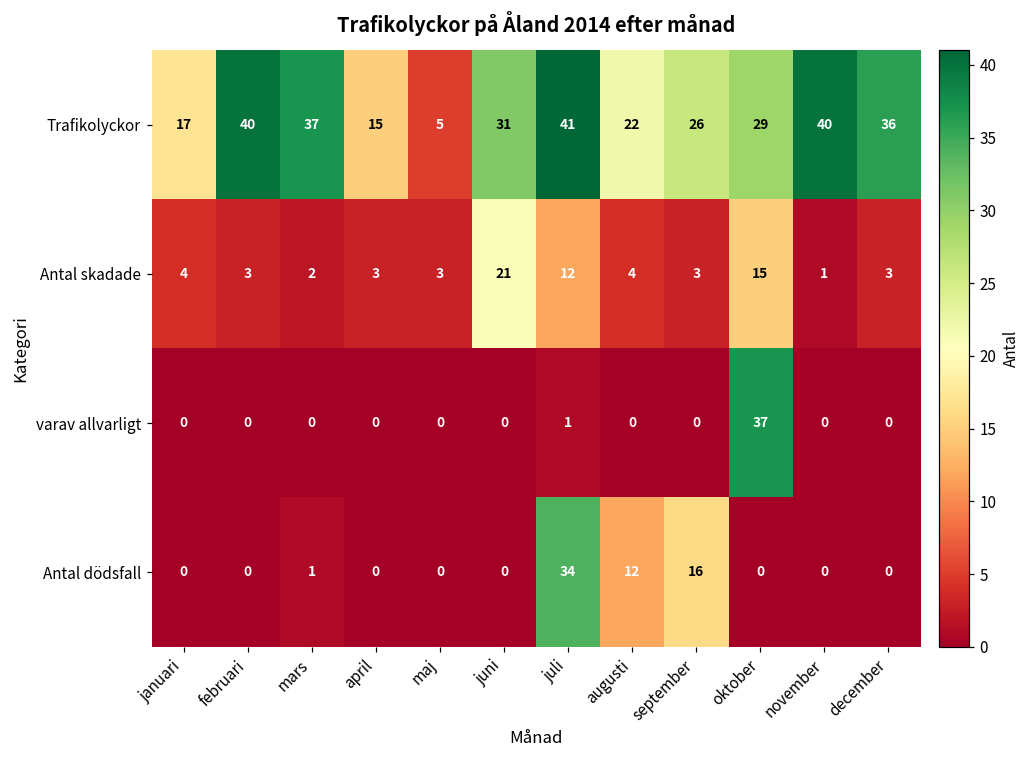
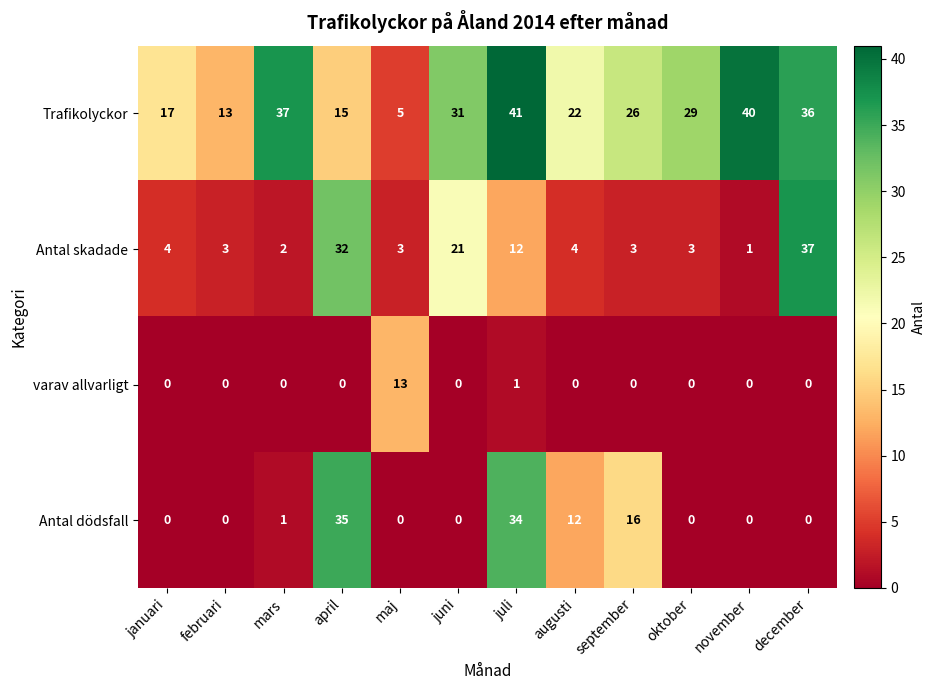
Trafikolyckor, februari: 40 -> 13
Antal skadade, april: 3 -> 32
Antal skadade, oktober: 15 -> 3
Antal skadade, december: 3 -> 37
varav allvarligt, maj: 0 -> 13
varav allvarligt, oktober: 37 -> 0
Antal dödsfall, april: 0 -> 35
